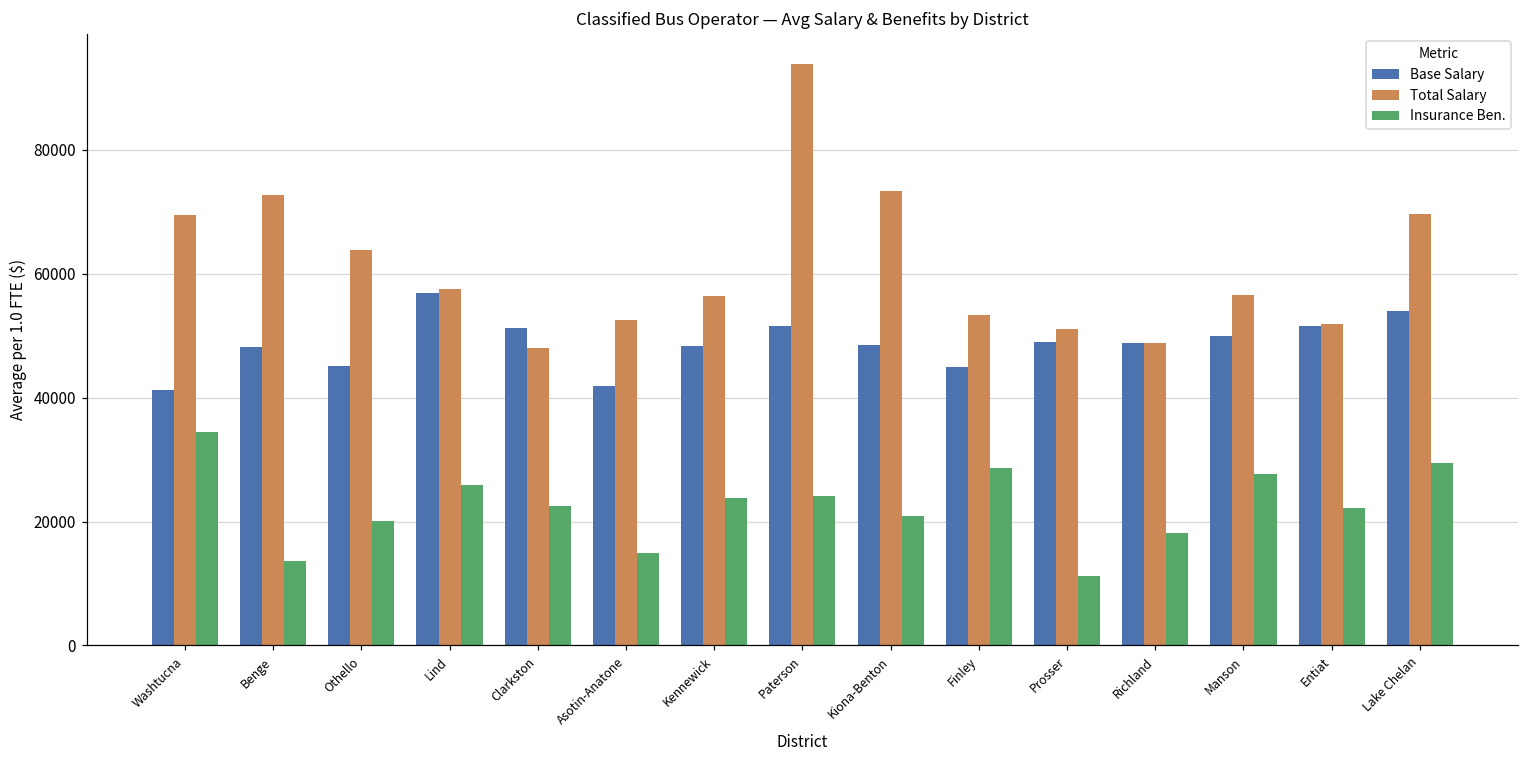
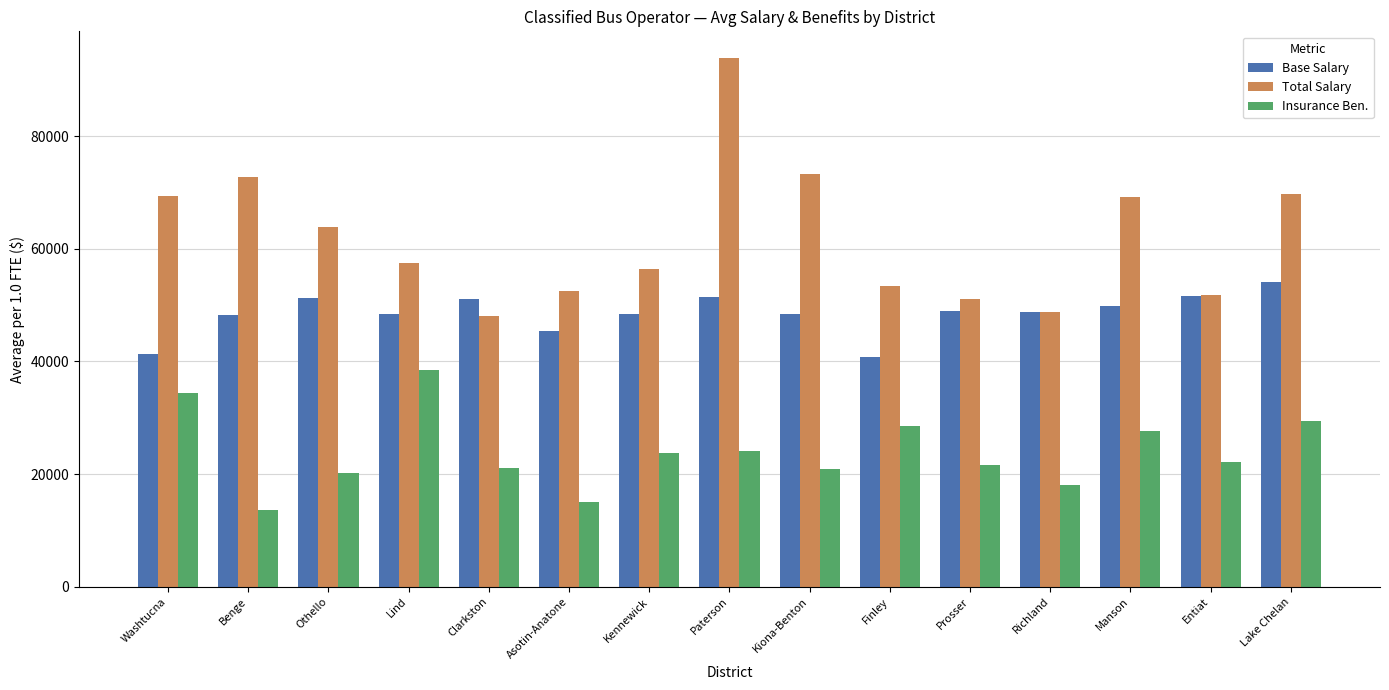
Base Salary, Othello: 45000 -> 51000
Base Salary, Lind: 57000 -> 48000
Insurance Ben., Lind: 26000 -> 38000
Insurance Ben., Clarkston: 23000 -> 21000
Base Salary, Asotin-Anatone: 42000 -> 45000
Base Salary, Finley: 45000 -> 41000
Insurance Ben., Prosser: 11000 -> 22000
Total Salary, Manson: 57000 -> 69000
